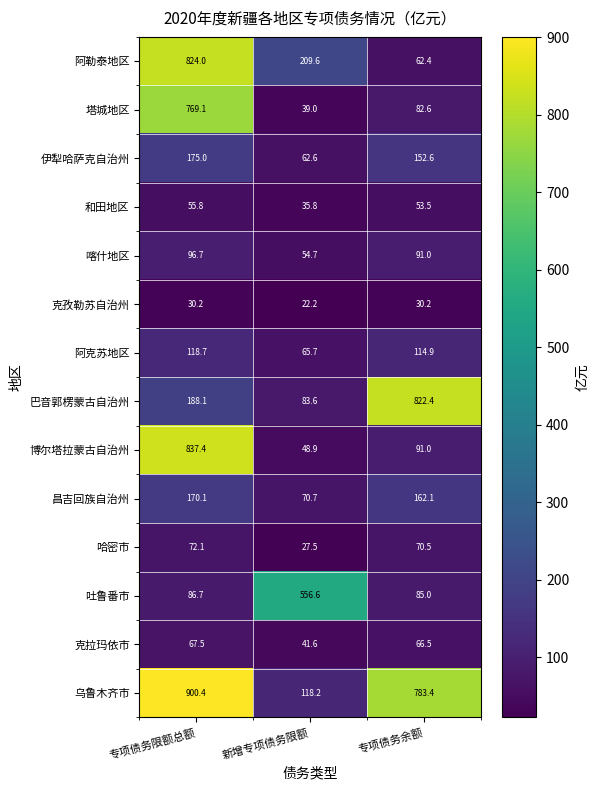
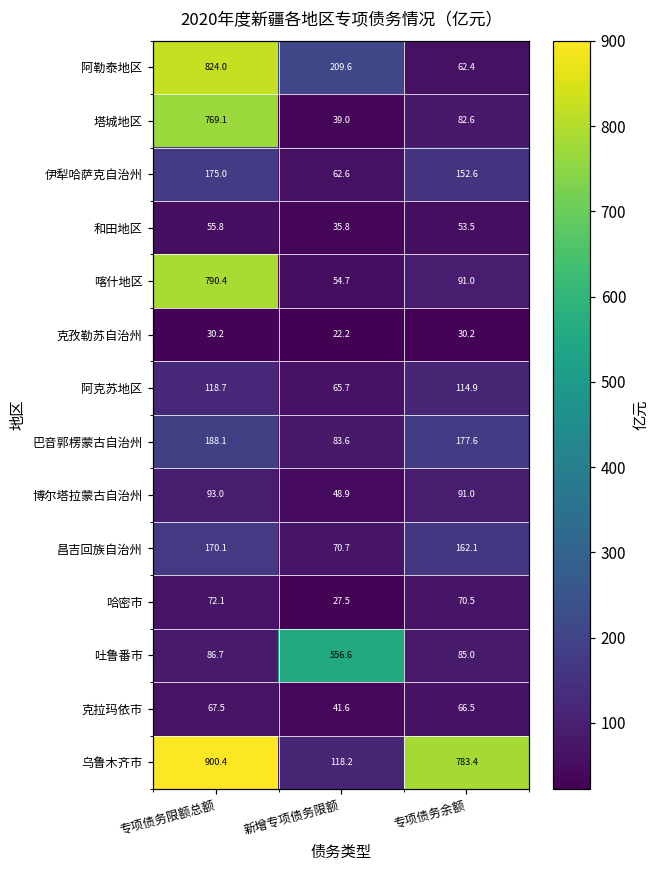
喀什地区, 专项债务限额总额: 96.7 -> 790.4
巴音郭楞蒙古自治州, 专项债务余额: 822.4 -> 177.6
博尔塔拉蒙古自治州, 专项债务限额总额: 837.4 -> 93.0
